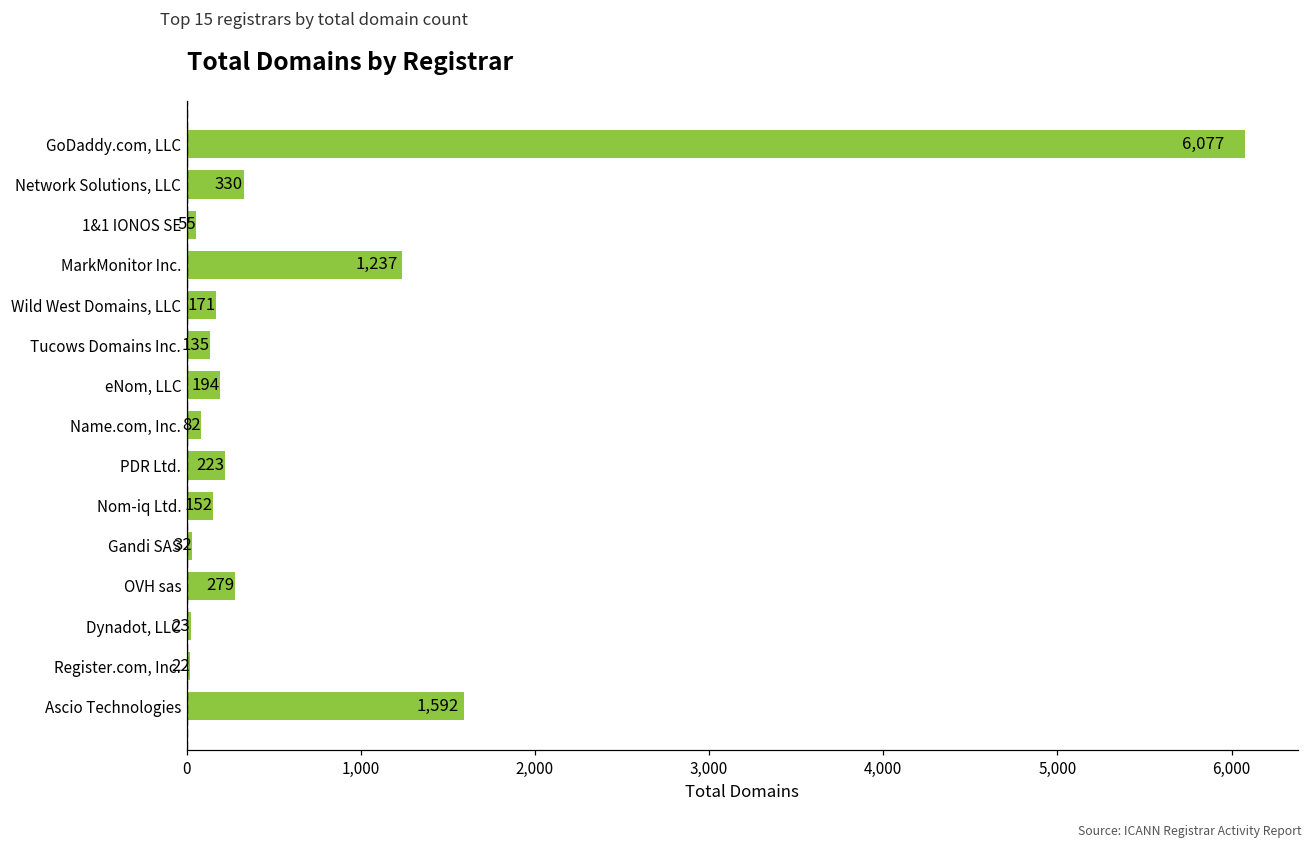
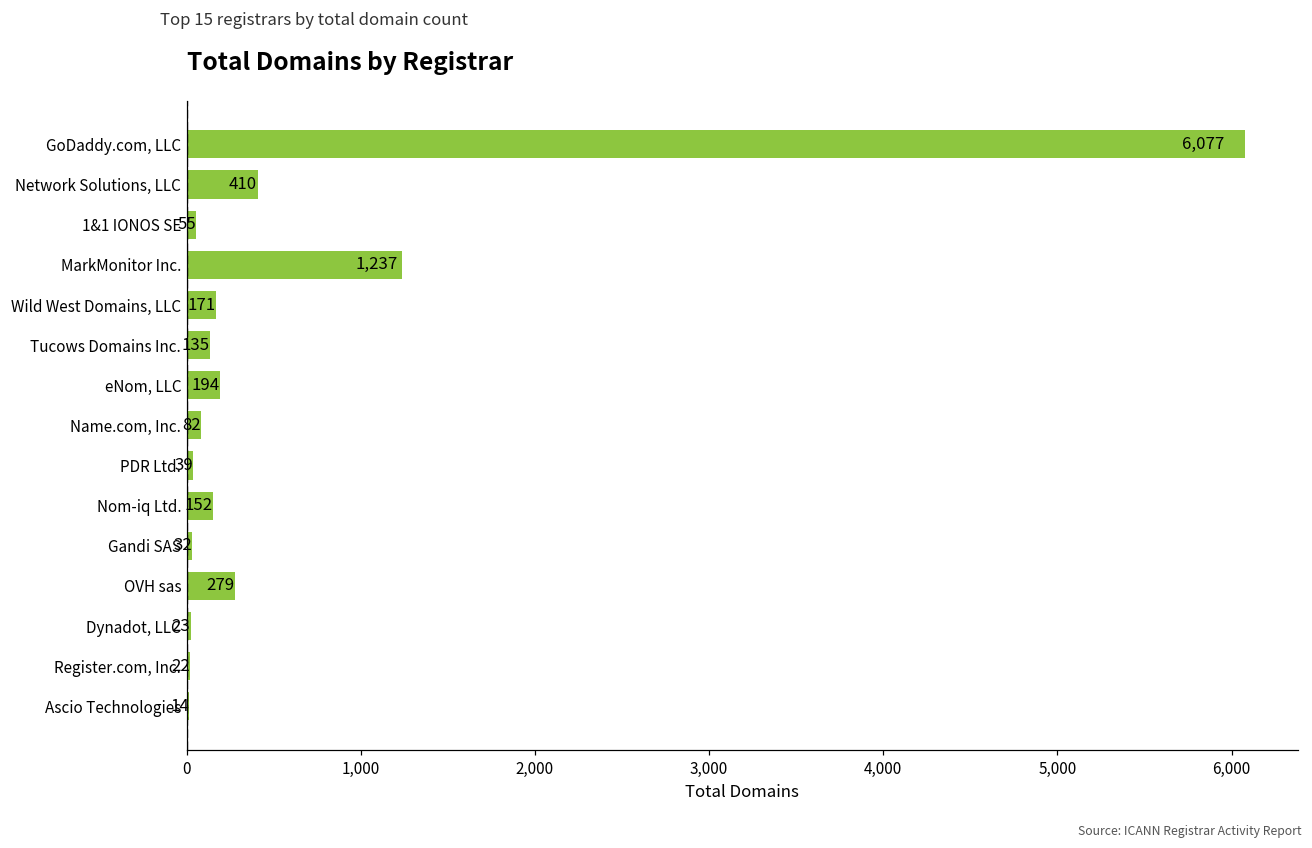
Network Solutions, LLC: 330 -> 410
PDR Ltd.: 223 -> 39
Ascio Technologies: 1,592 -> 14
